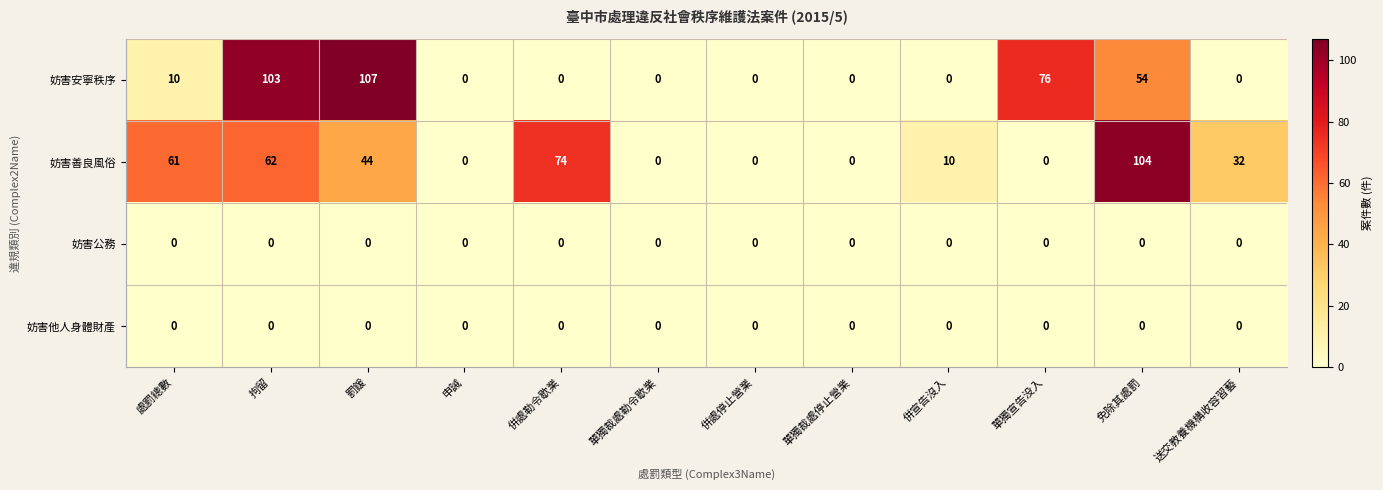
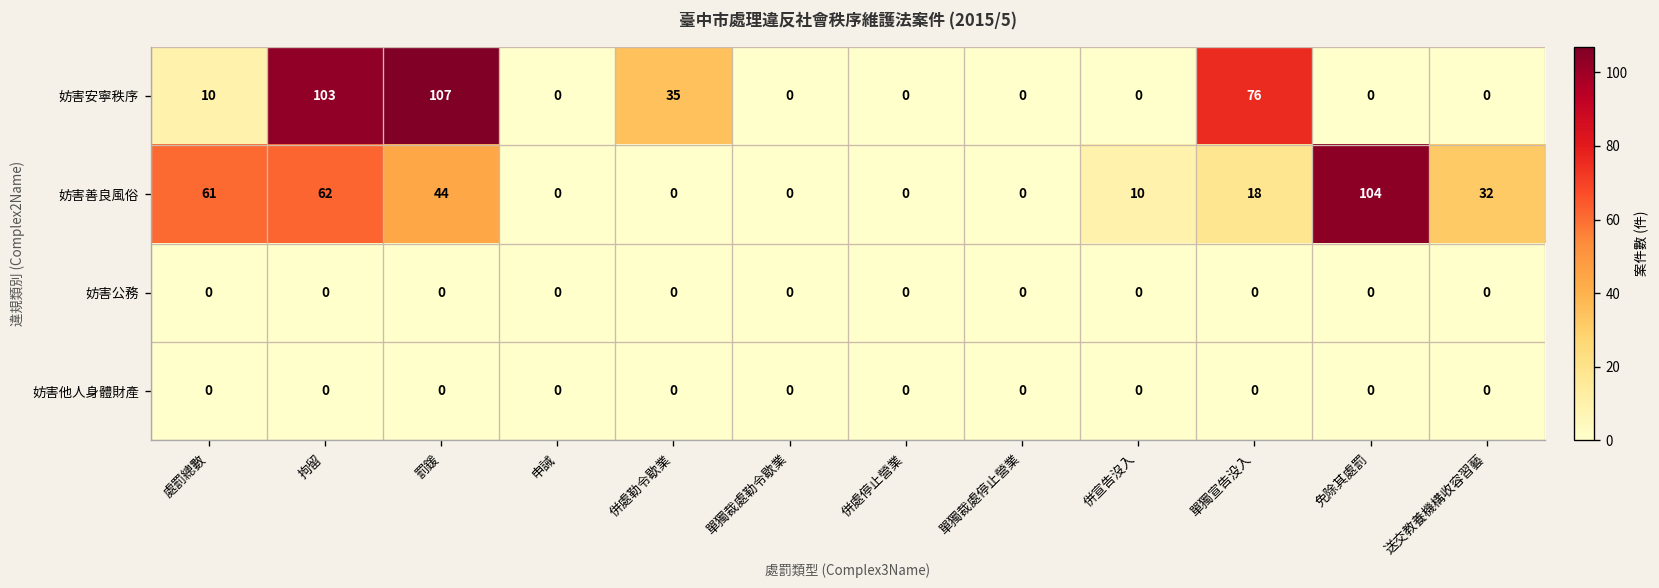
妨害安寧秩序, 併處勒令歇業: 0 -> 35
妨害安寧秩序, 免除其處罰: 54 -> 0
妨害善良風俗, 併處勒令歇業: 74 -> 0
妨害善良風俗, 單獨宣告没入: 0 -> 18
